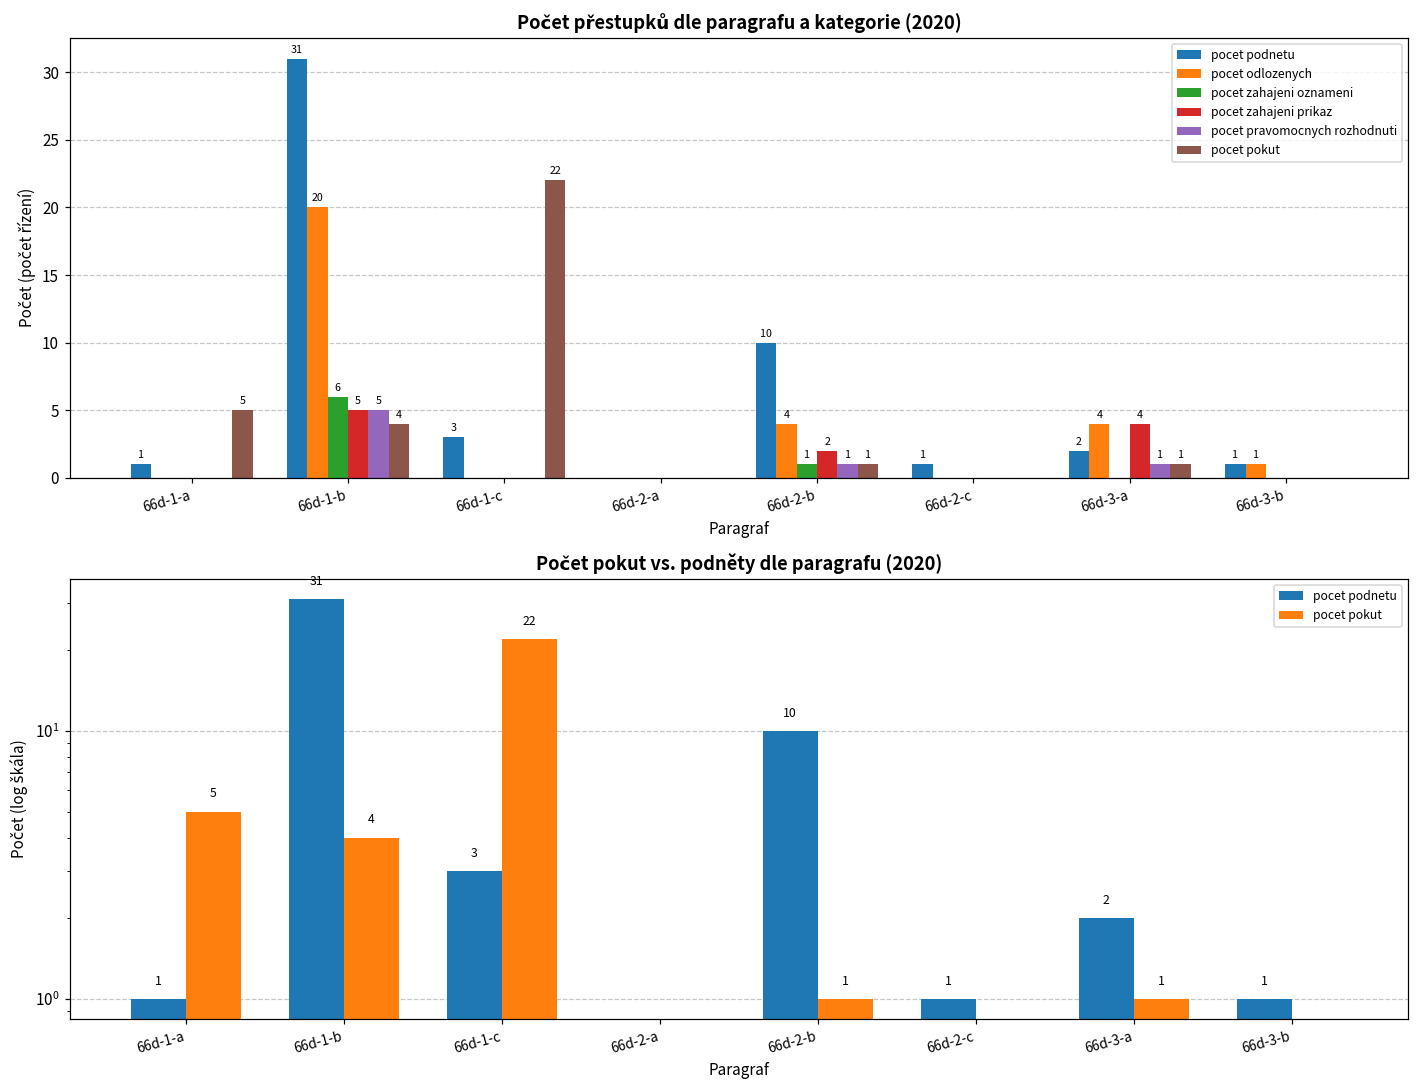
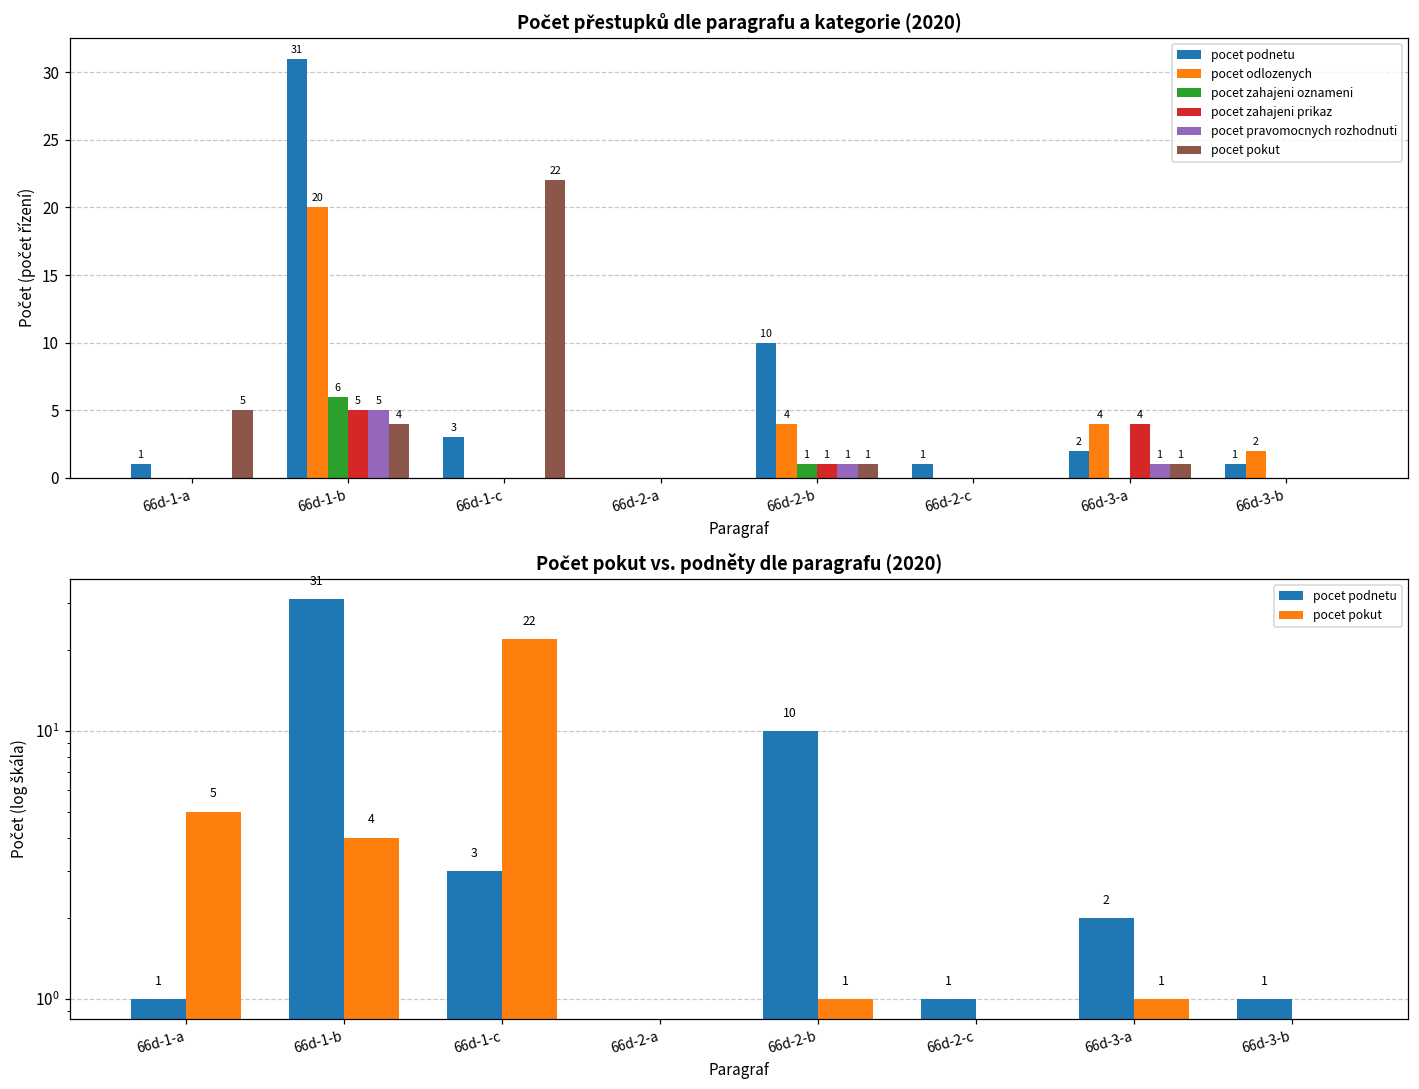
Počet přestupků dle paragrafu a kategorie (2020), pocet zahajeni prikaz, 66d-2-b: 2 -> 1
Počet přestupků dle paragrafu a kategorie (2020), pocet odlozenych, 66d-3-b: 1 -> 2
